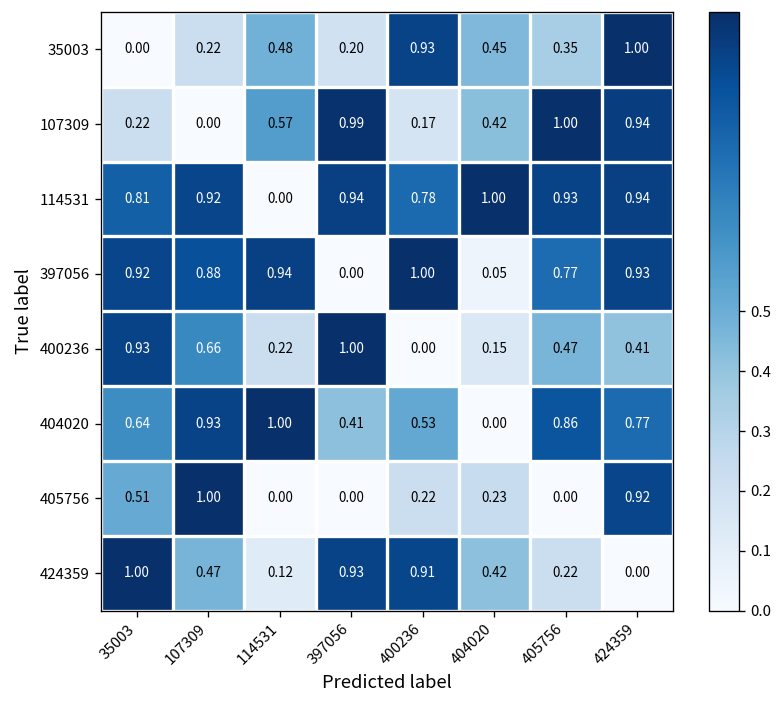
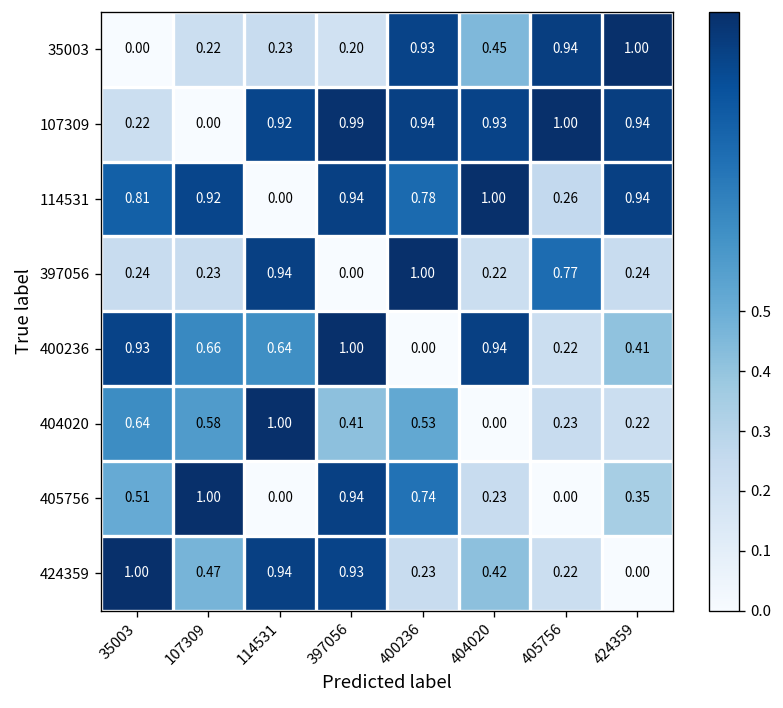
35003, 114531: 0.48 -> 0.23
35003, 405756: 0.35 -> 0.94
107309, 114531: 0.57 -> 0.92
107309, 400236: 0.17 -> 0.94
107309, 404020: 0.42 -> 0.93
114531, 405756: 0.93 -> 0.26
397056, 35003: 0.92 -> 0.24
397056, 107309: 0.88 -> 0.23
397056, 404020: 0.05 -> 0.22
397056, 424359: 0.93 -> 0.24
400236, 114531: 0.22 -> 0.64
400236, 404020: 0.15 -> 0.94
400236, 405756: 0.47 -> 0.22
404020, 107309: 0.93 -> 0.58
404020, 405756: 0.86 -> 0.23
404020, 424359: 0.77 -> 0.22
405756, 397056: 0.00 -> 0.94
405756, 400236: 0.22 -> 0.74
405756, 424359: 0.92 -> 0.35
424359, 114531: 0.12 -> 0.94
424359, 400236: 0.91 -> 0.23
